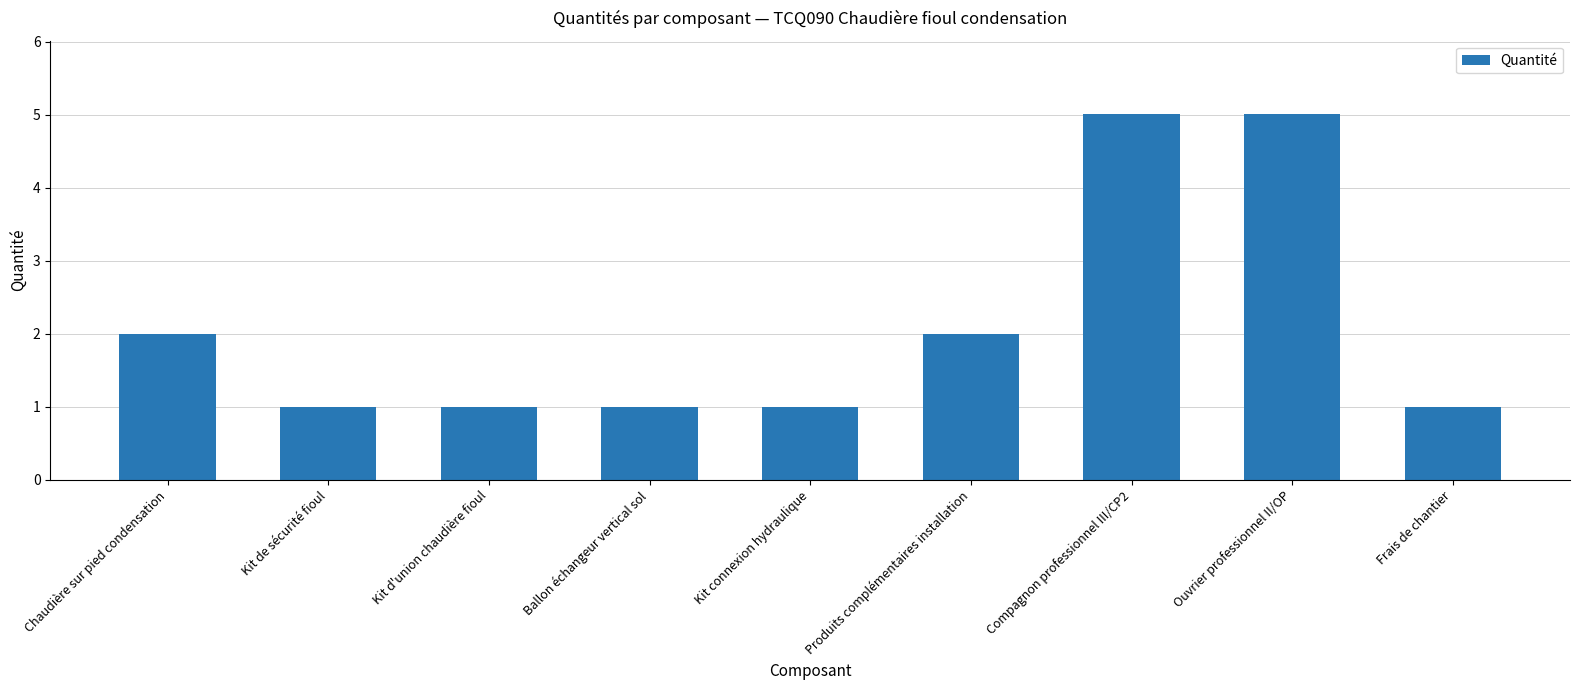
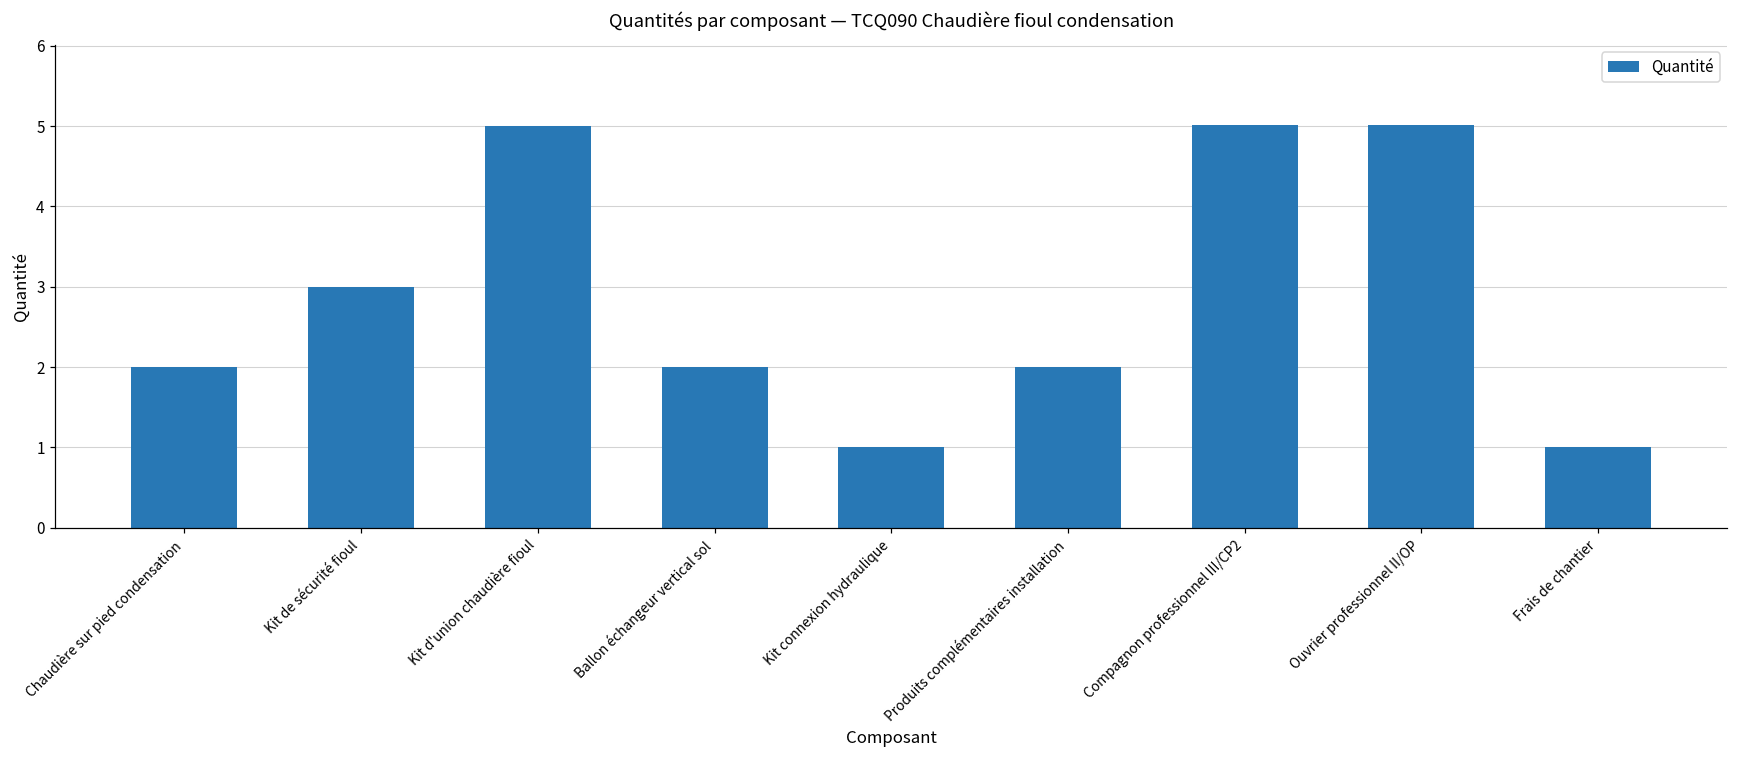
Kit de sécurité fioul: 1 -> 3
Kit d'union chaudière fioul: 1 -> 5
Ballon échangeur vertical sol: 1 -> 2
